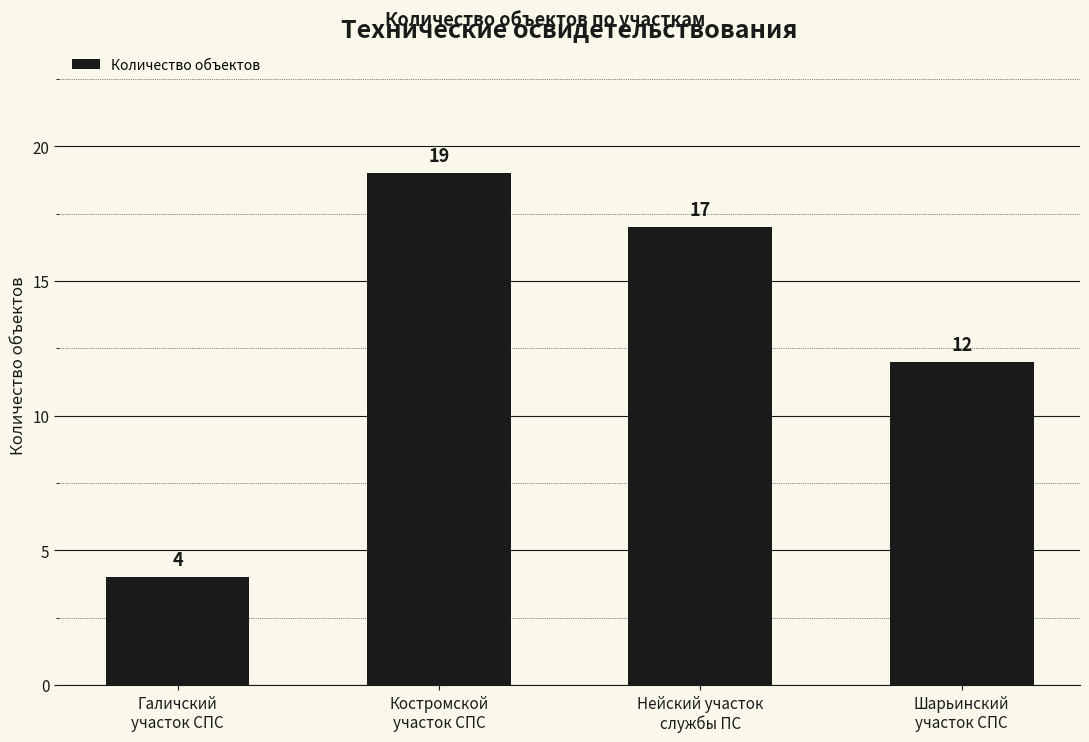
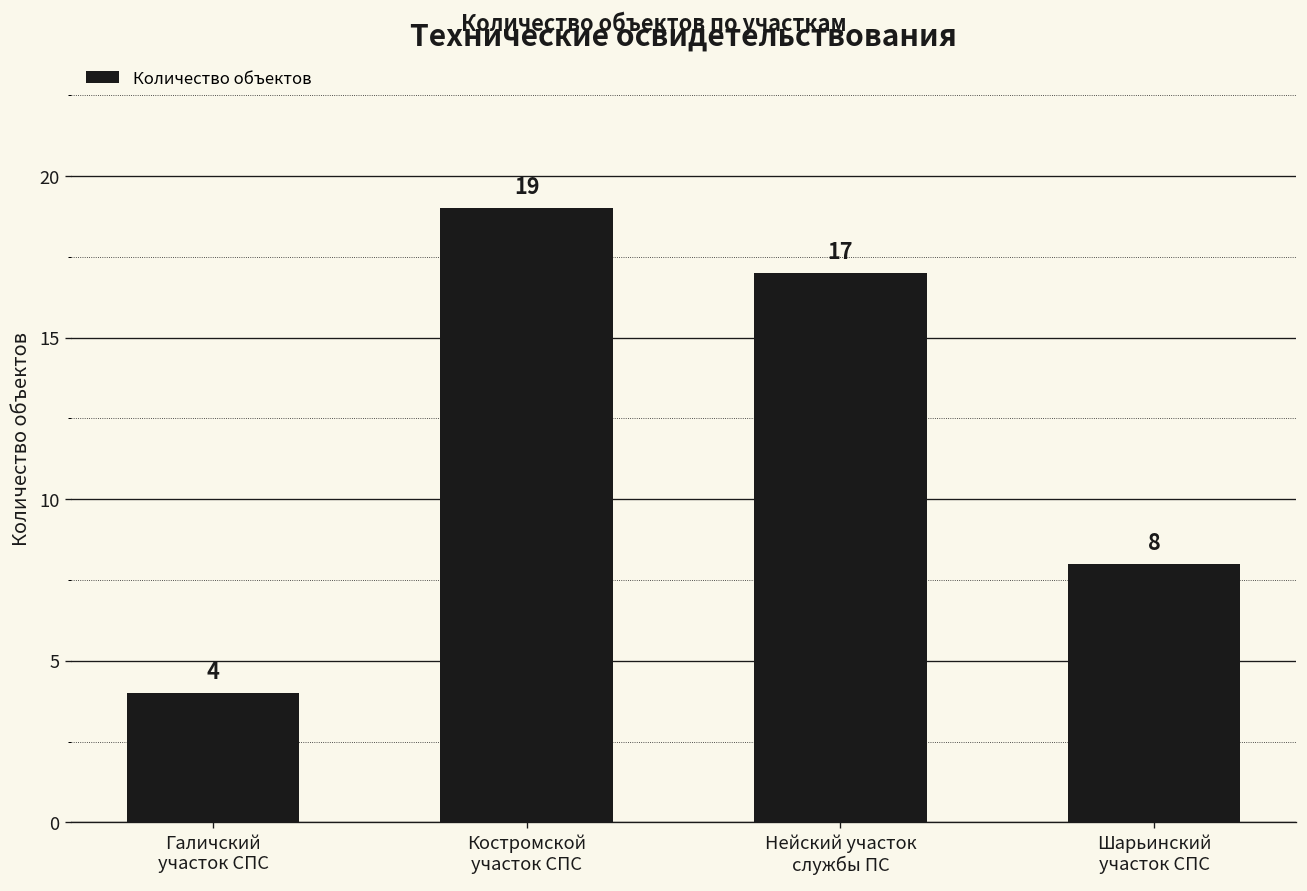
Шарьинский участок СПС: 12 -> 8
